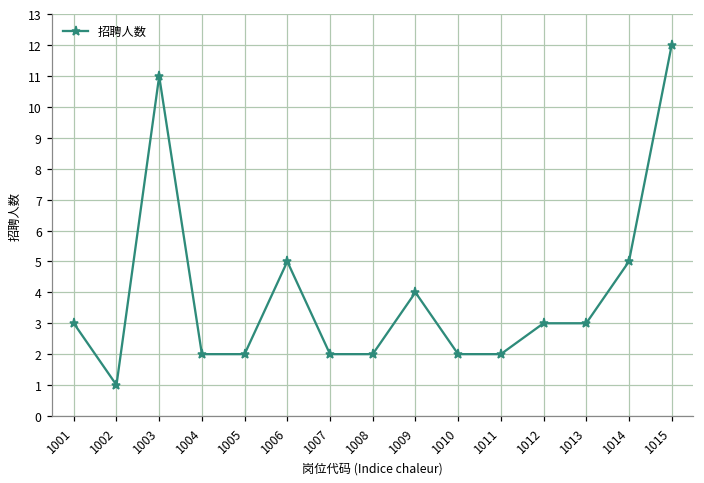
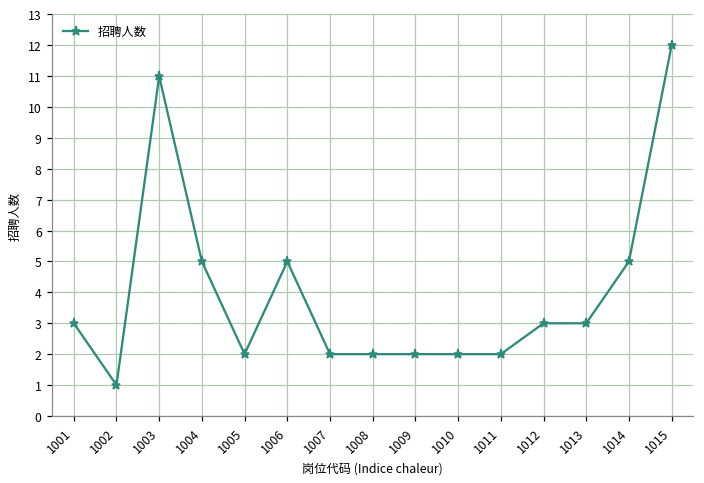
1004: 2 -> 5
1009: 4 -> 2
